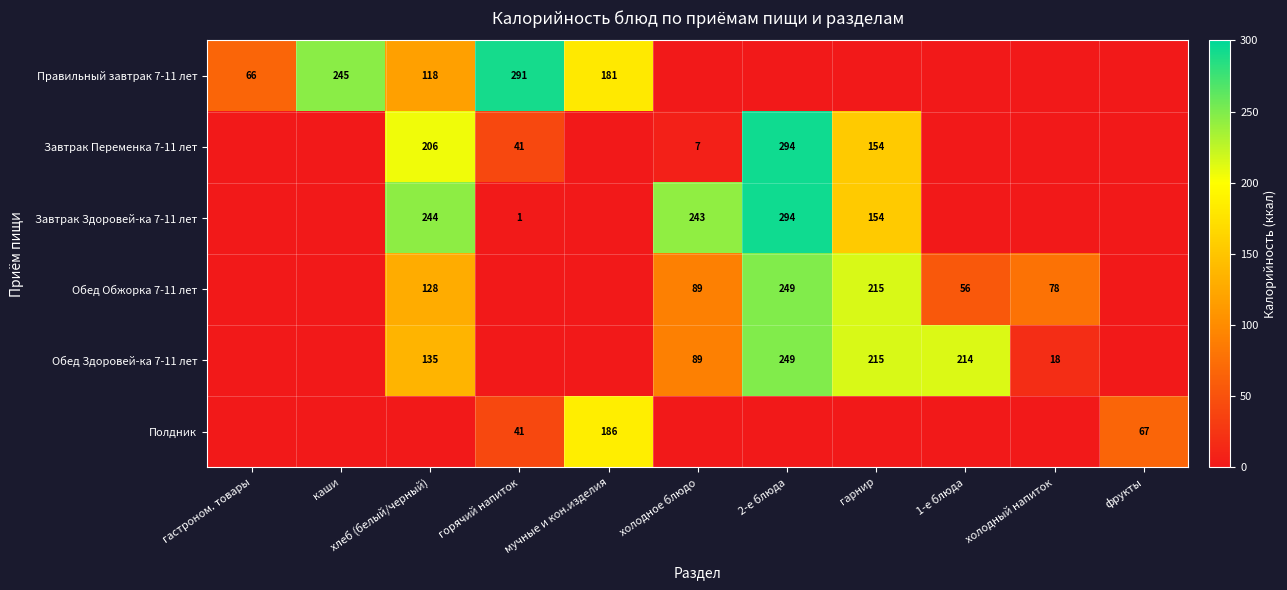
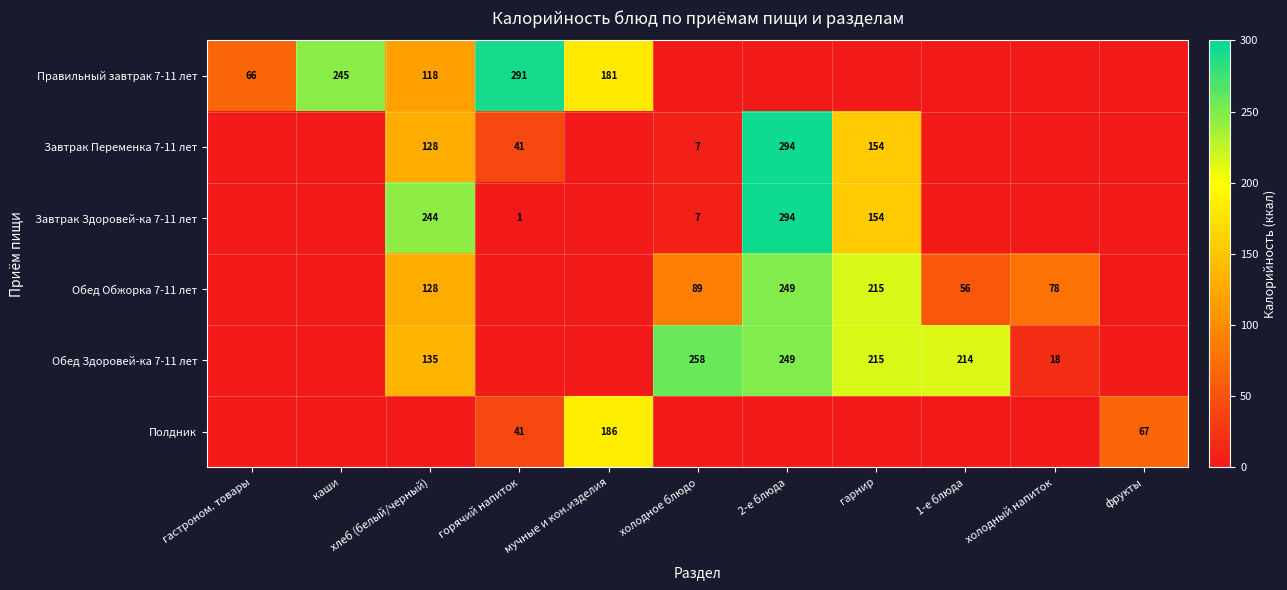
Завтрак Переменка 7-11 лет, хлеб (белый/черный): 206 -> 128
Завтрак Здоровей-ка 7-11 лет, холодное блюдо: 243 -> 7
Обед Здоровей-ка 7-11 лет, холодное блюдо: 89 -> 258
